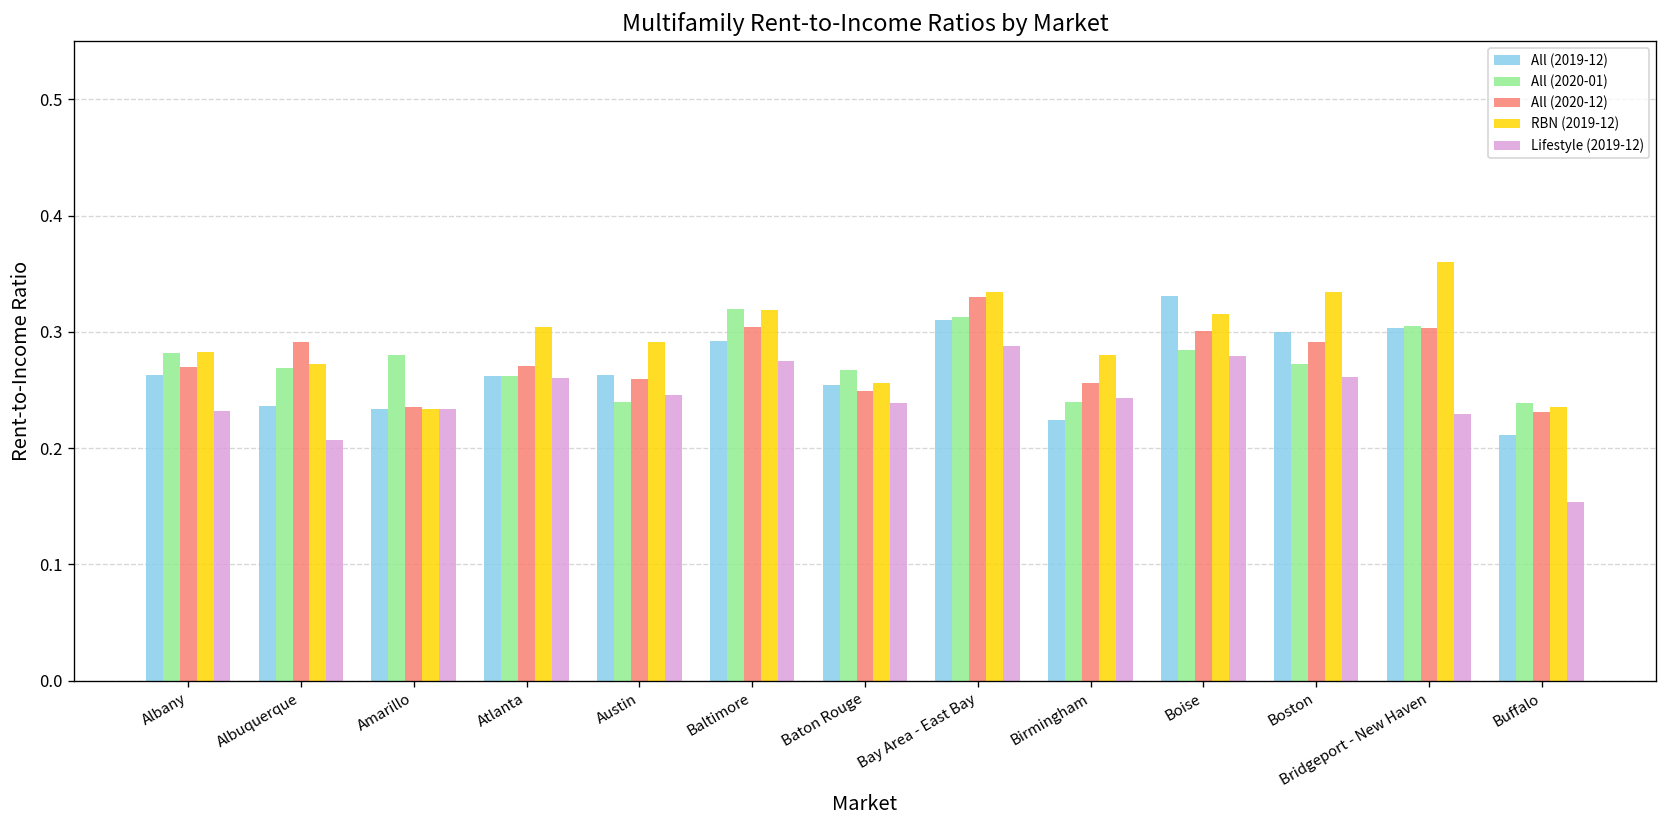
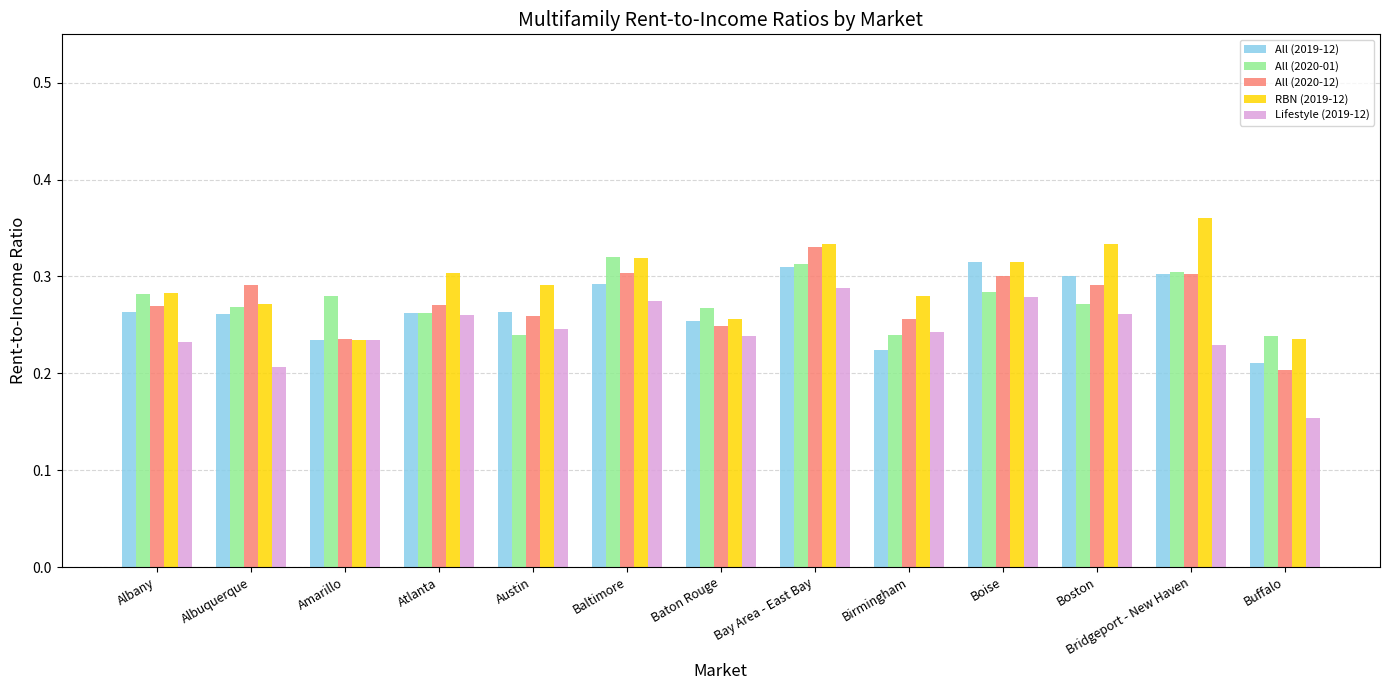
All (2019-12), Albuquerque: 0.24 -> 0.26
All (2019-12), Boise: 0.33 -> 0.32
All (2020-12), Buffalo: 0.23 -> 0.20
